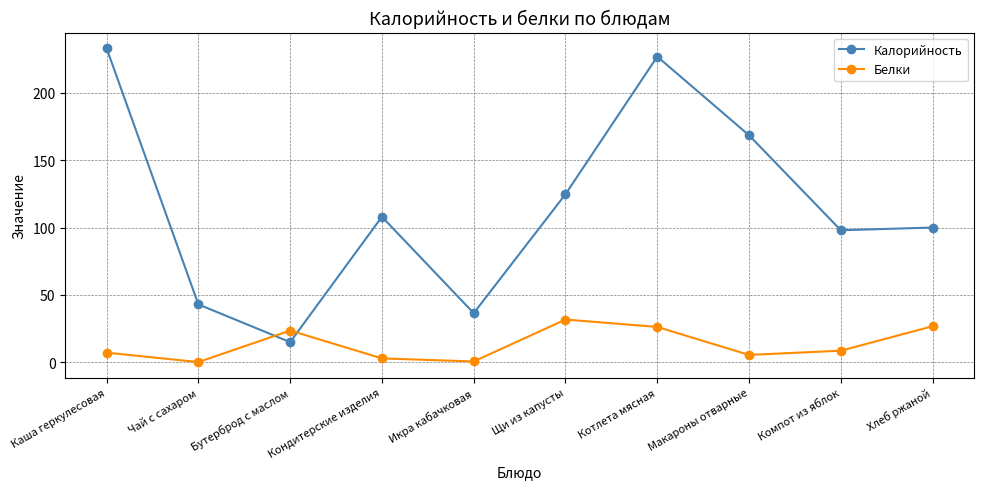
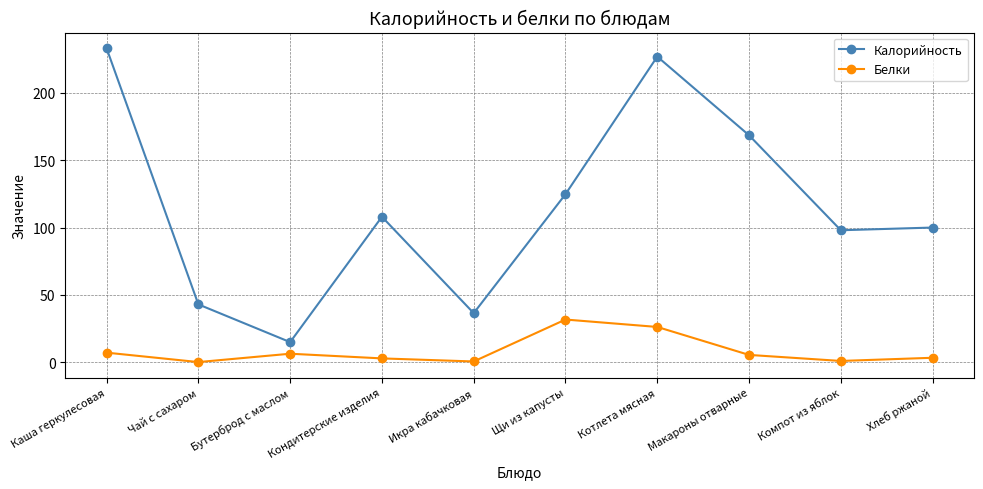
Белки, Бутерброд с маслом: 24 -> 6
Белки, Компот из яблок: 9 -> 1
Белки, Хлеб ржаной: 27 -> 3
